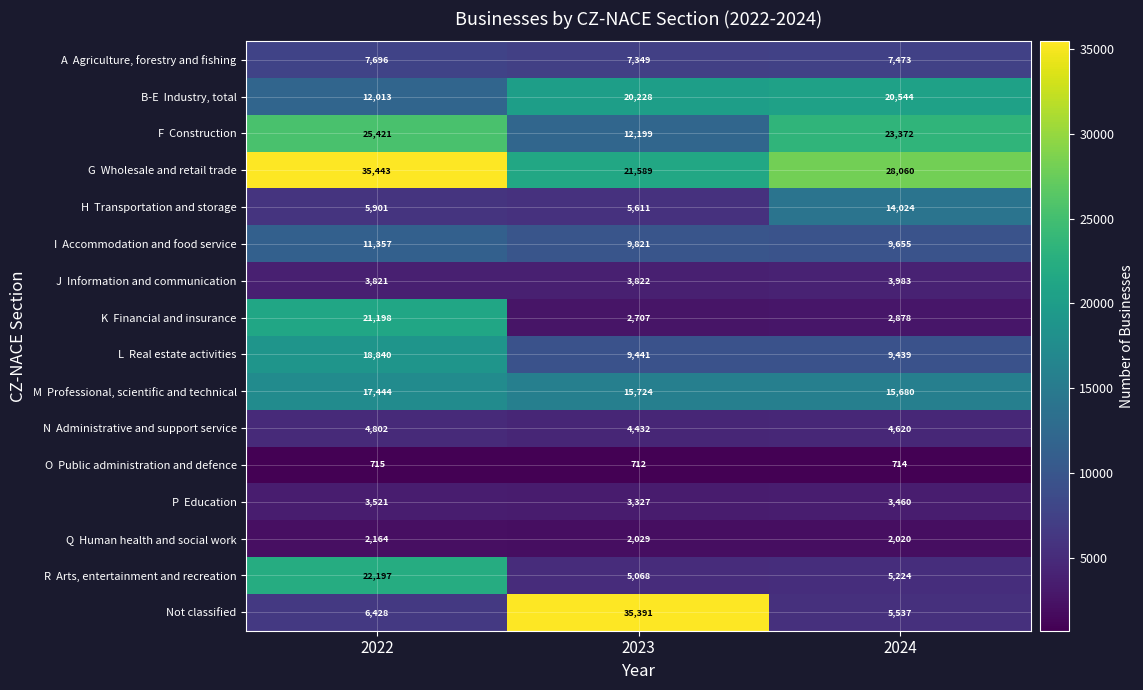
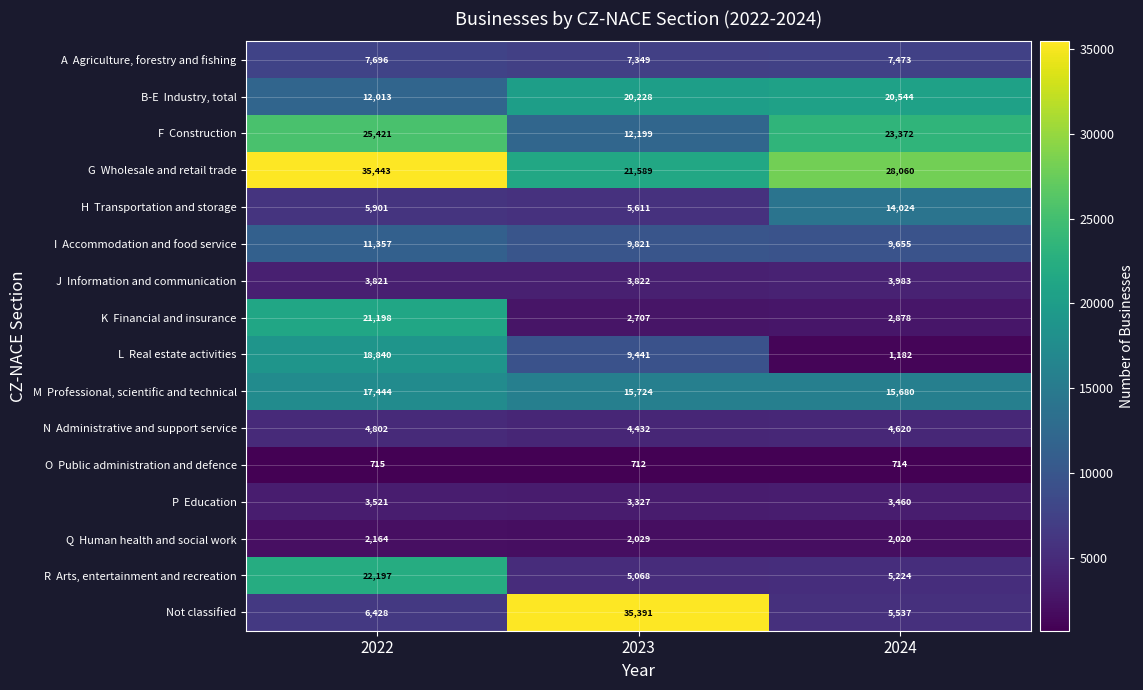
L Real estate activities, 2024: 9,439 -> 1,182
